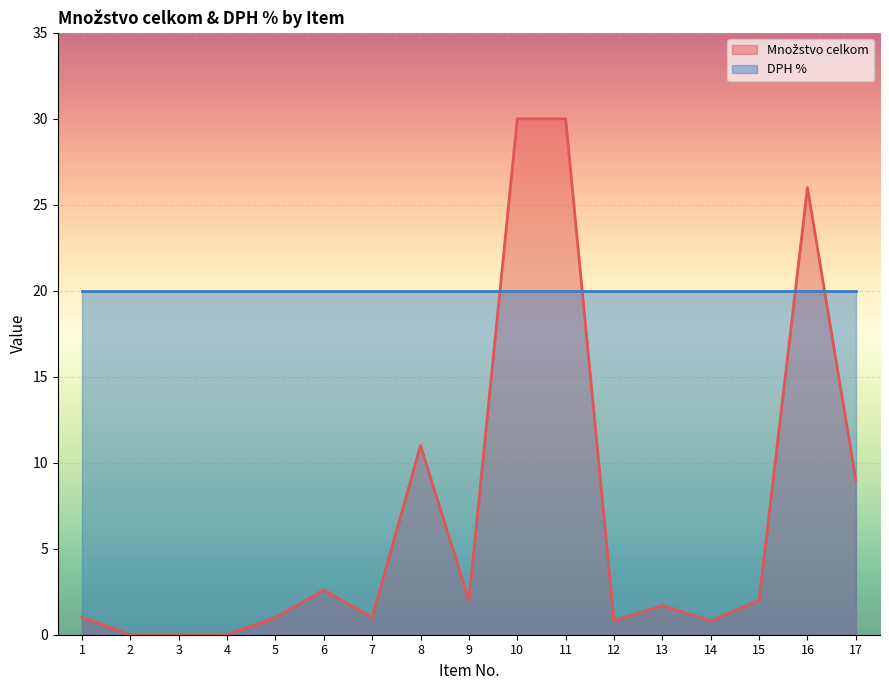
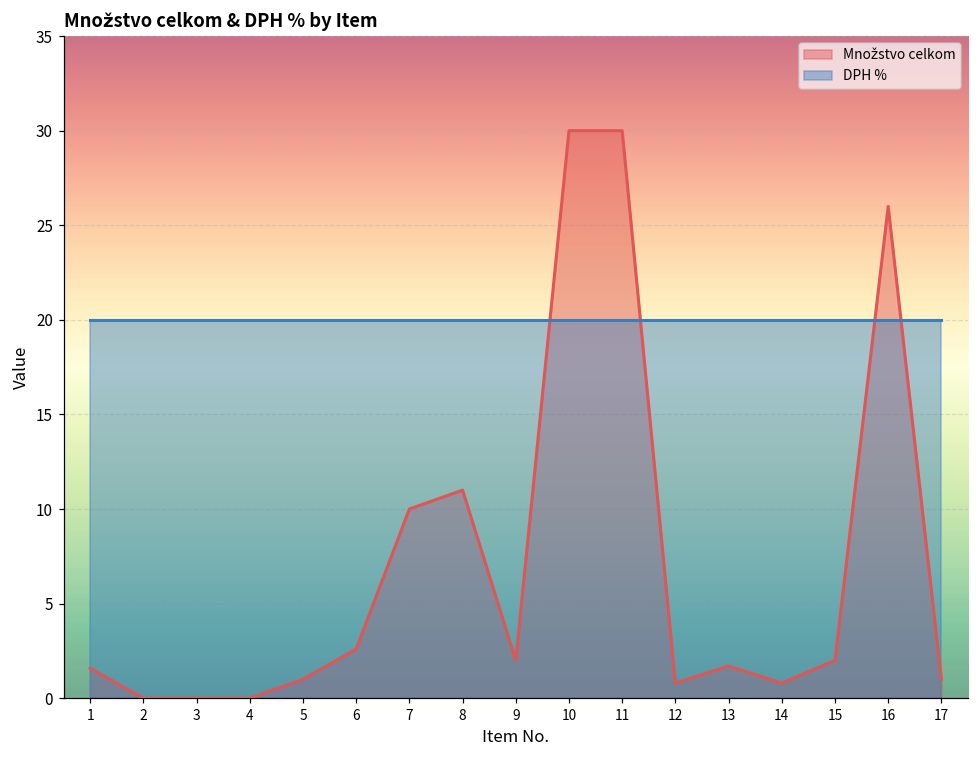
Množstvo celkom, 1: 1.0 -> 1.6
Množstvo celkom, 7: 1 -> 10
Množstvo celkom, 17: 9 -> 1
